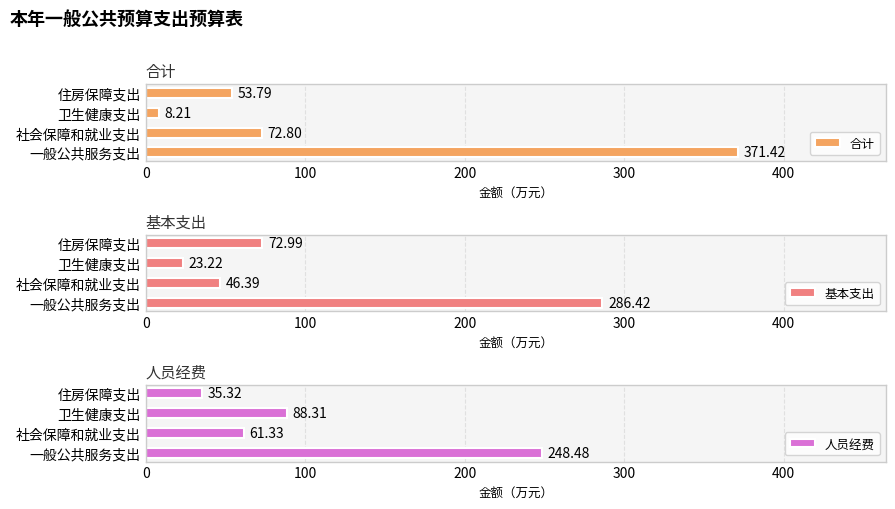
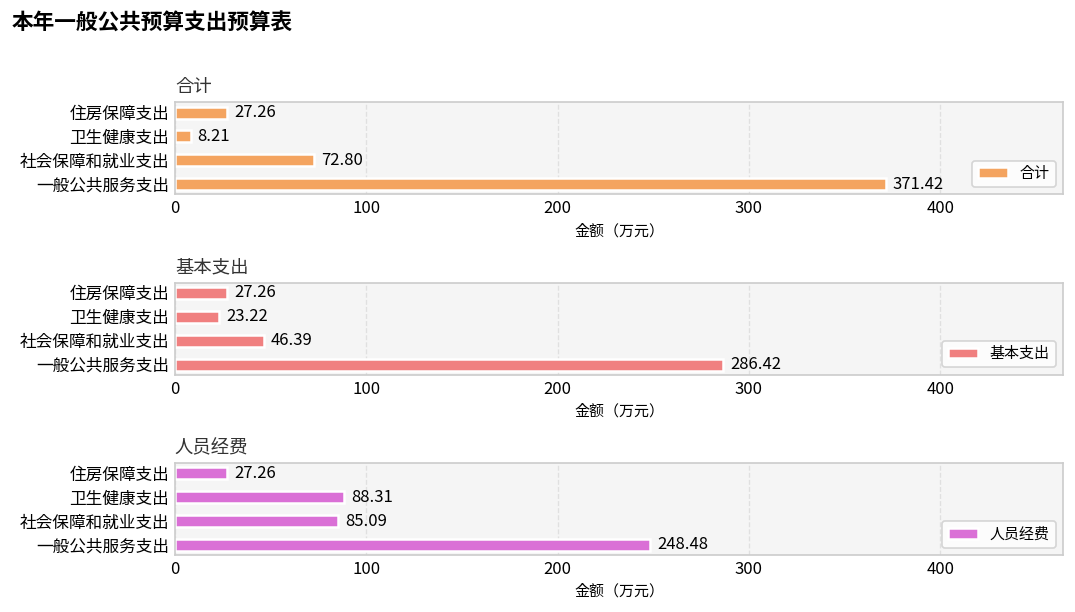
合计, 住房保障支出: 53.79 -> 27.26
基本支出, 住房保障支出: 72.99 -> 27.26
人员经费, 住房保障支出: 35.32 -> 27.26
人员经费, 社会保障和就业支出: 61.33 -> 85.09
